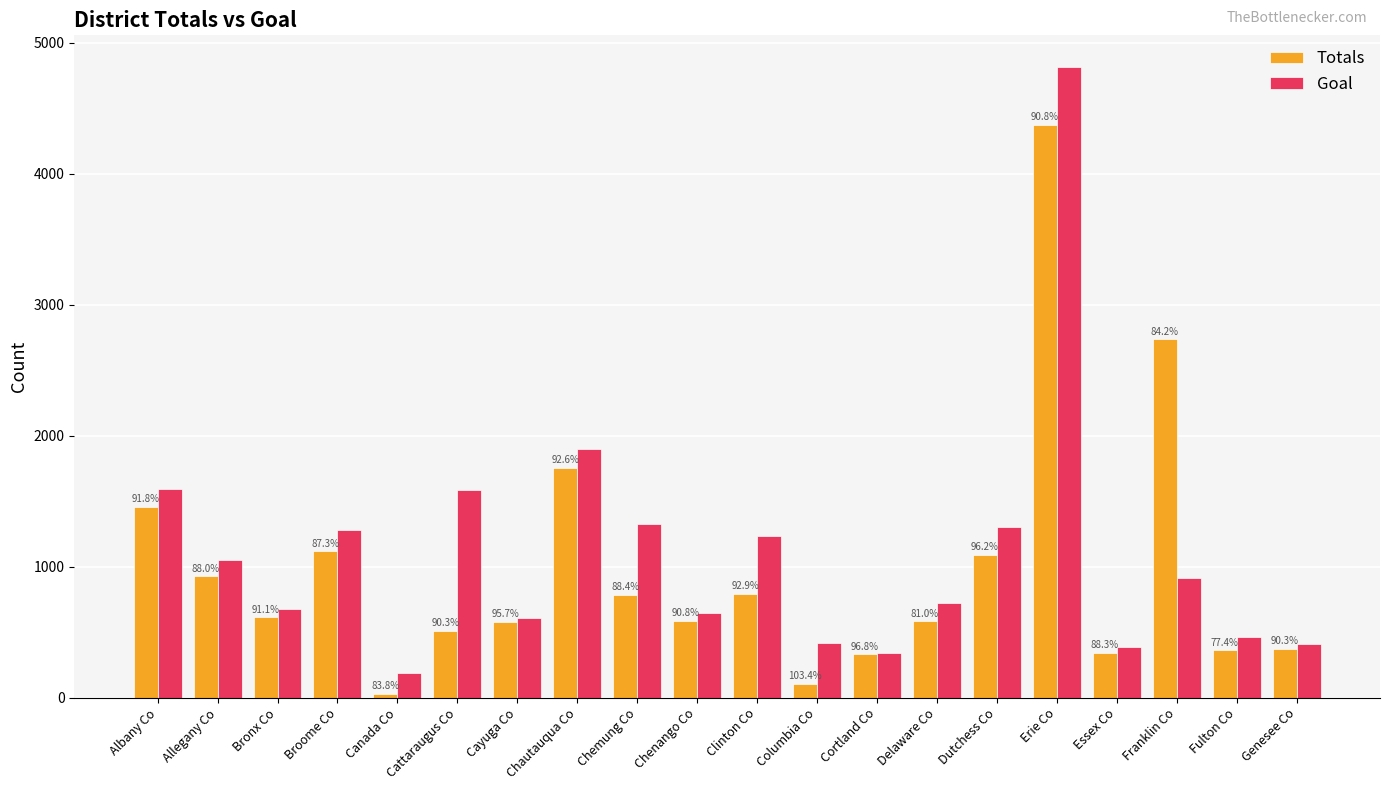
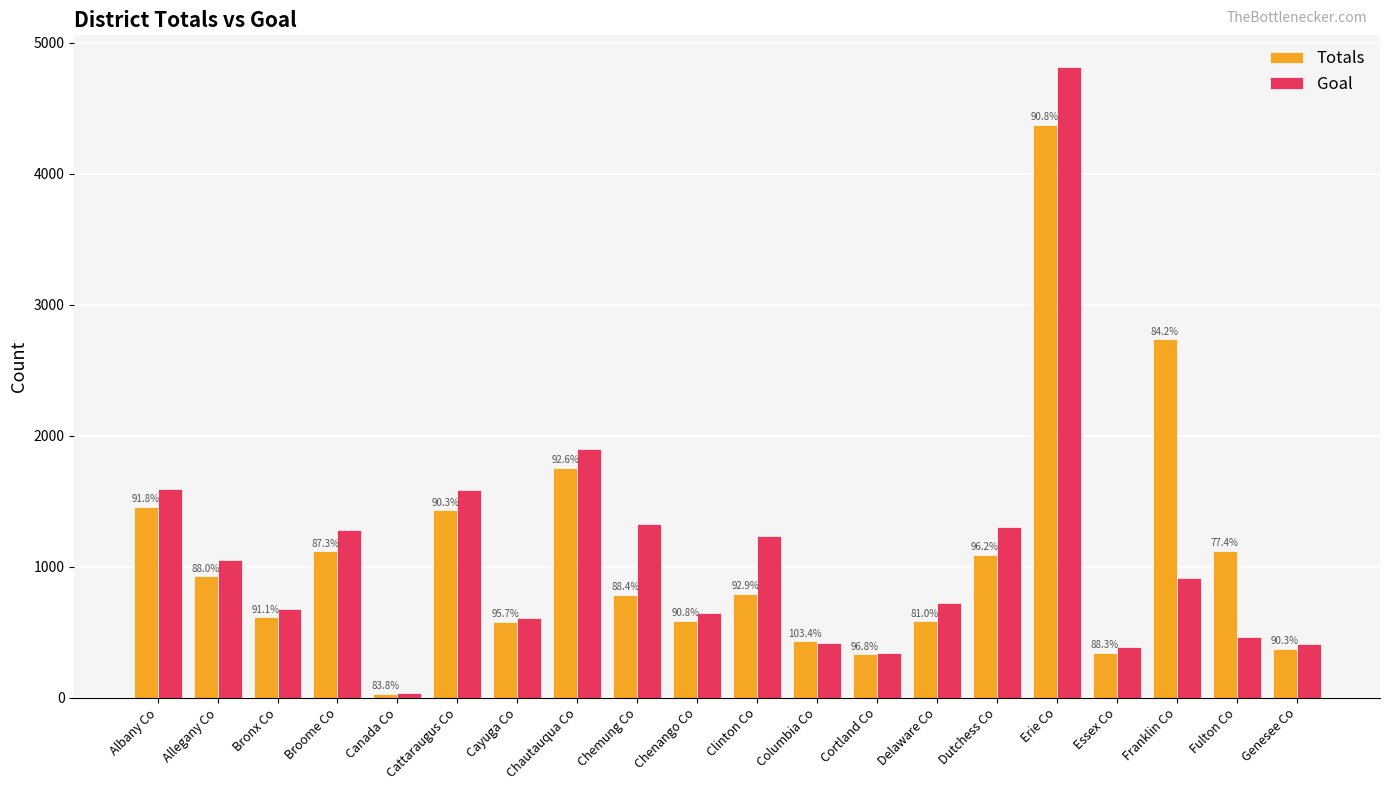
Goal, Canada Co: 190 -> 40
Totals, Cattaraugus Co: 510 -> 1430
Totals, Columbia Co: 110 -> 430
Totals, Fulton Co: 360 -> 1120
